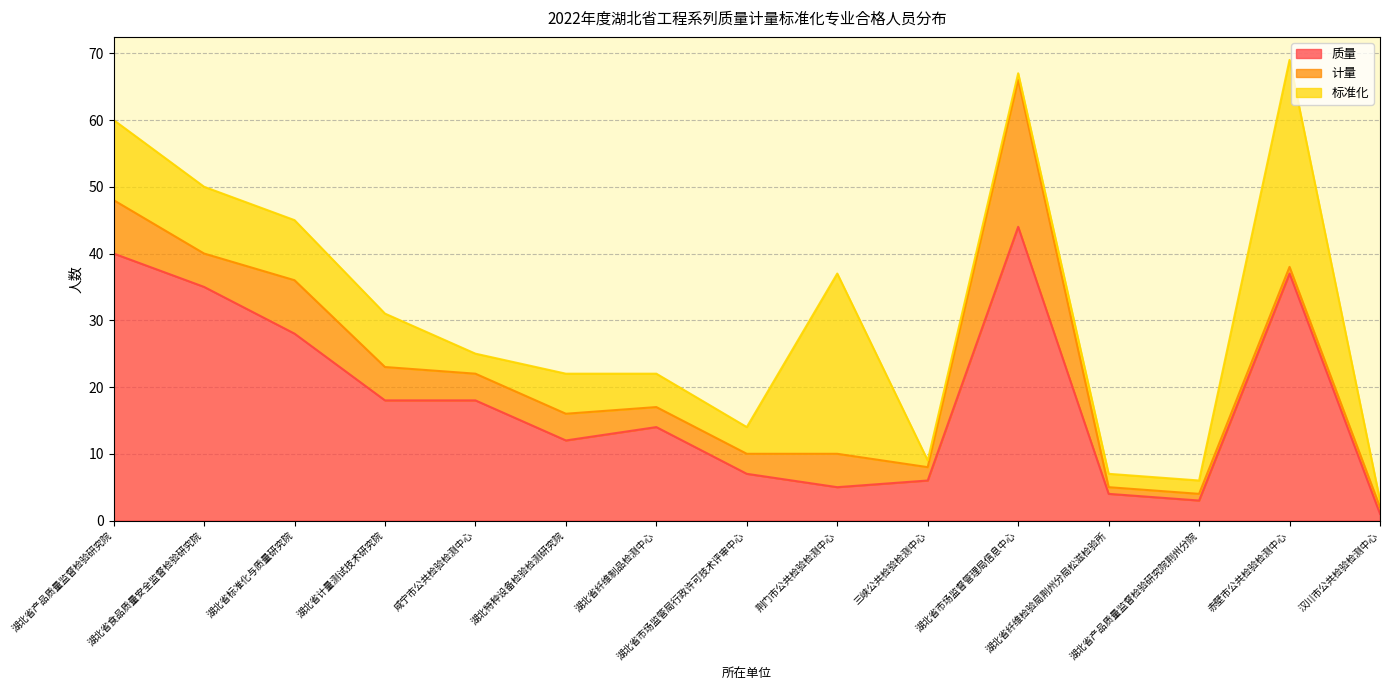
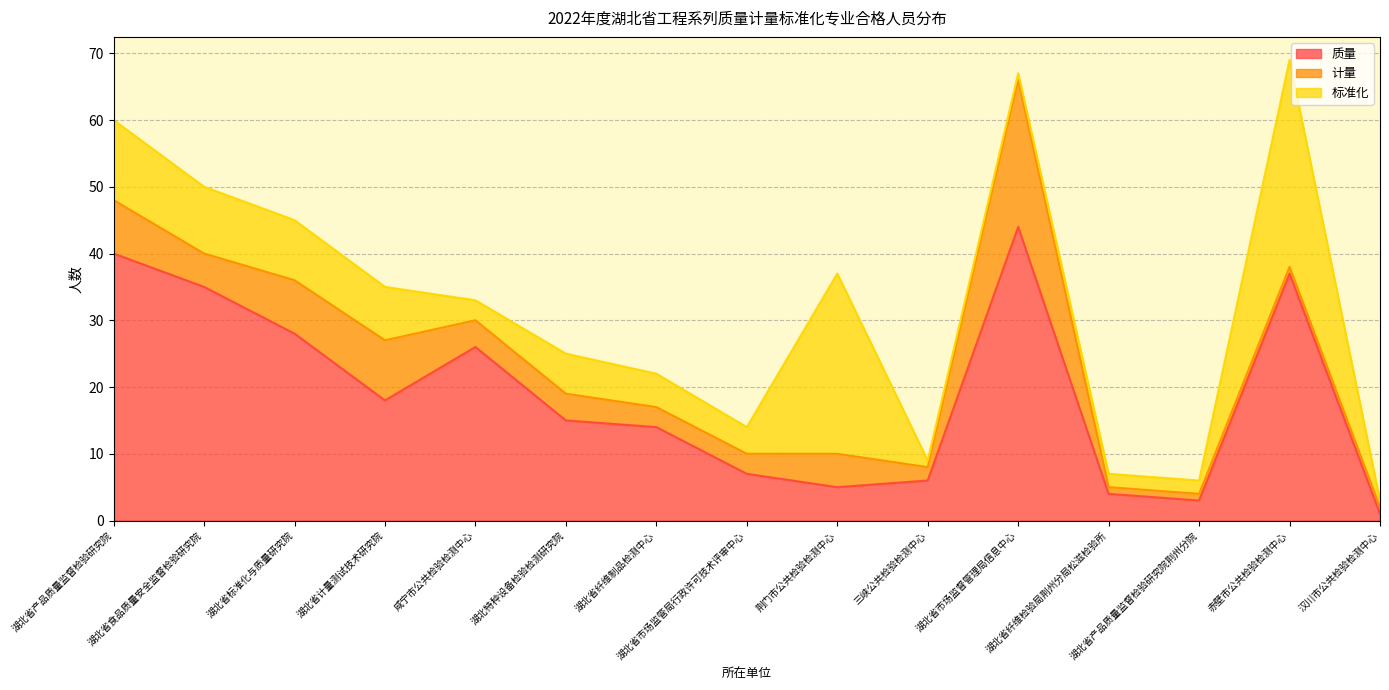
计量, 湖北省计量测试技术研究院: 5 -> 9
质量, 咸宁市公共检验检测中心: 18 -> 26
质量, 湖北特种设备检验检测研究院: 12 -> 15
